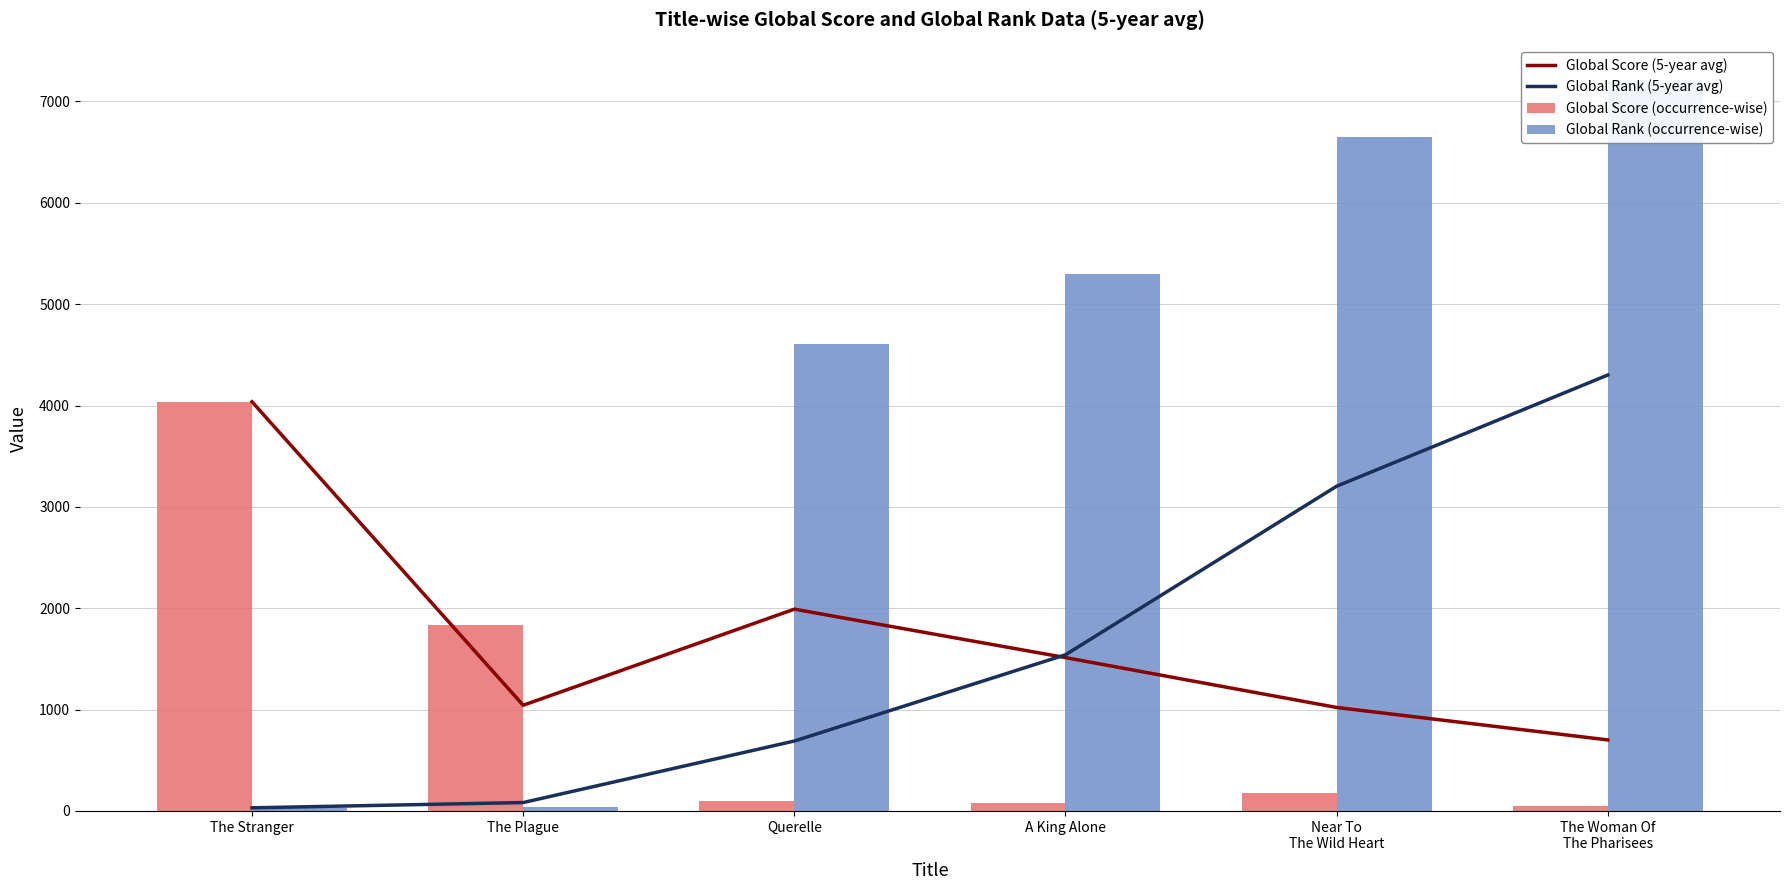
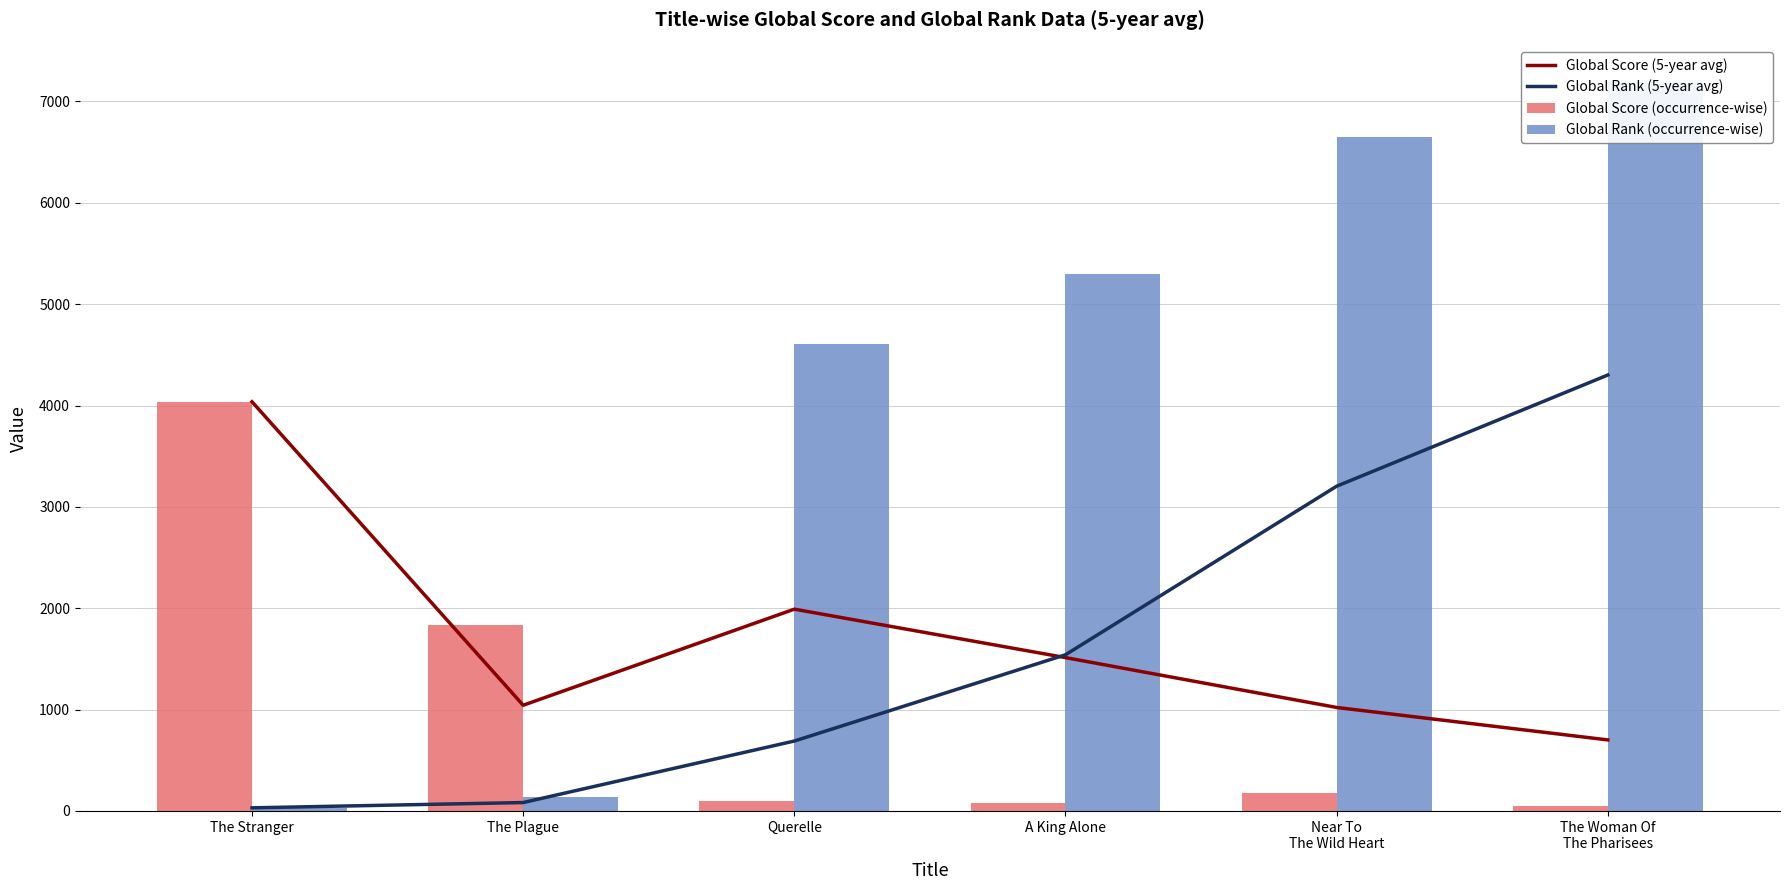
Global Rank (occurrence-wise), The Plague: 40 -> 140
